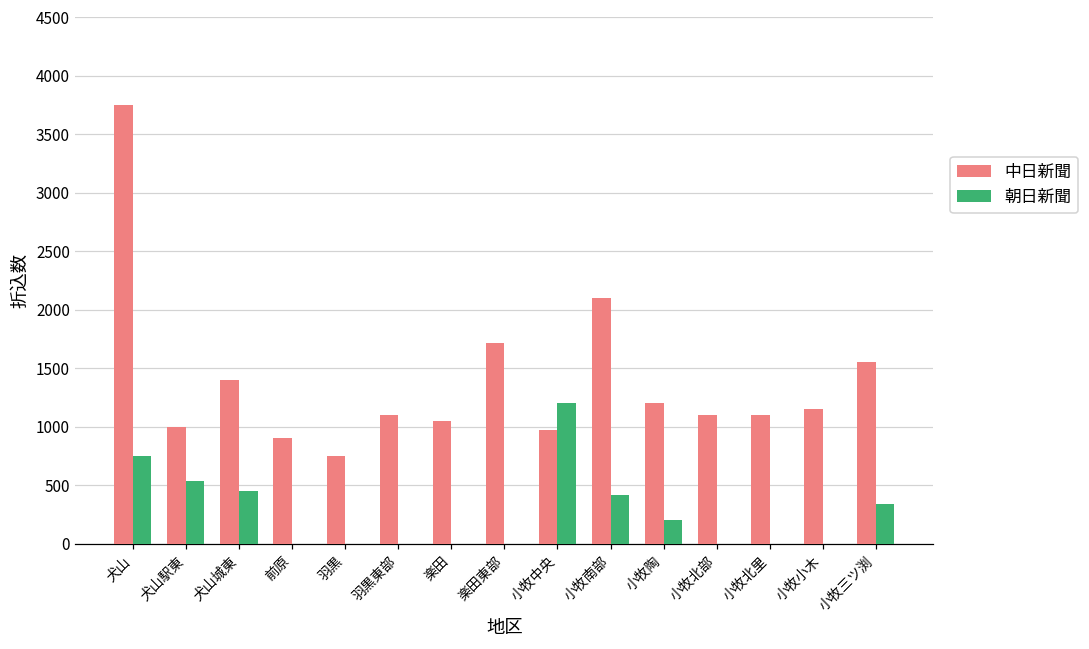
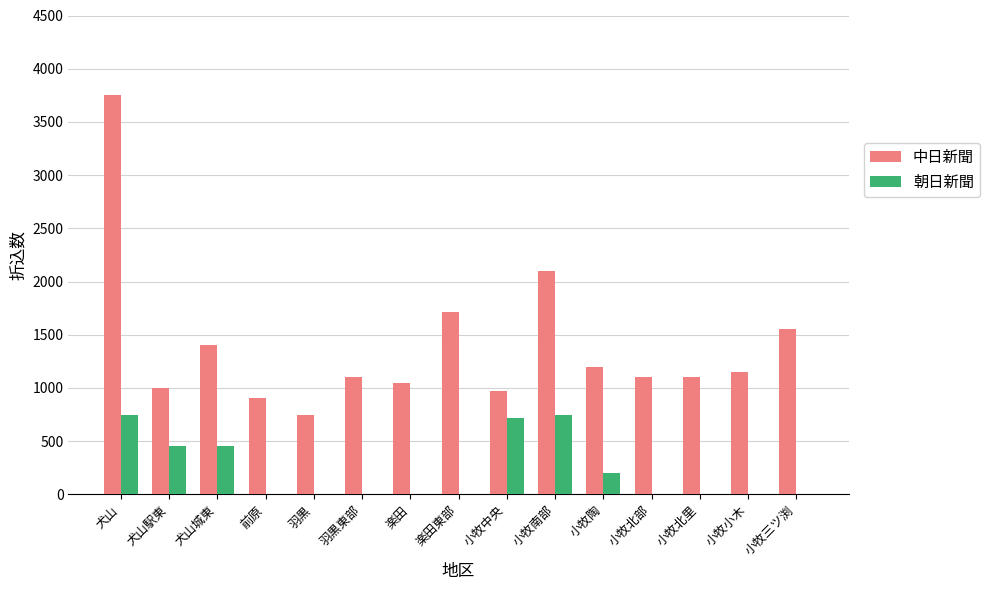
朝日新聞, 犬山駅東: 540 -> 450
朝日新聞, 小牧中央: 1200 -> 720
朝日新聞, 小牧南部: 420 -> 750
朝日新聞, 小牧三ツ渕: 340 -> 0
